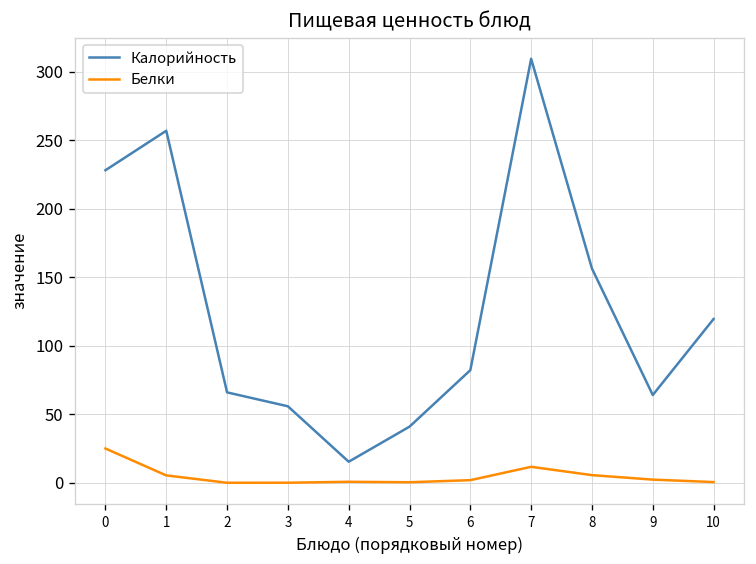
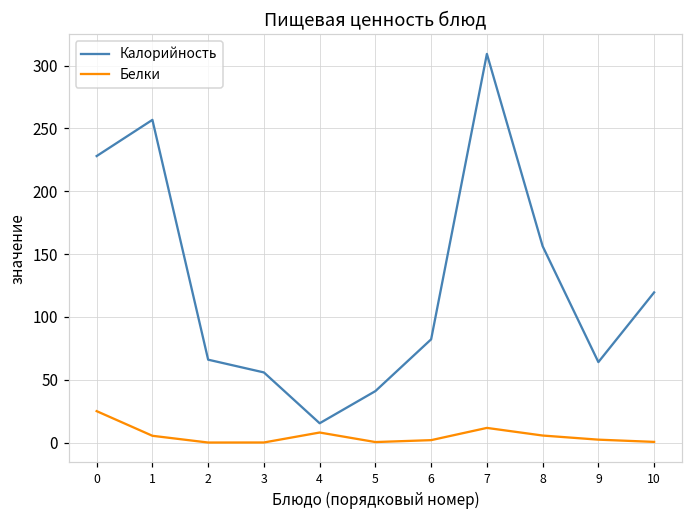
Белки, 4: 1 -> 8
